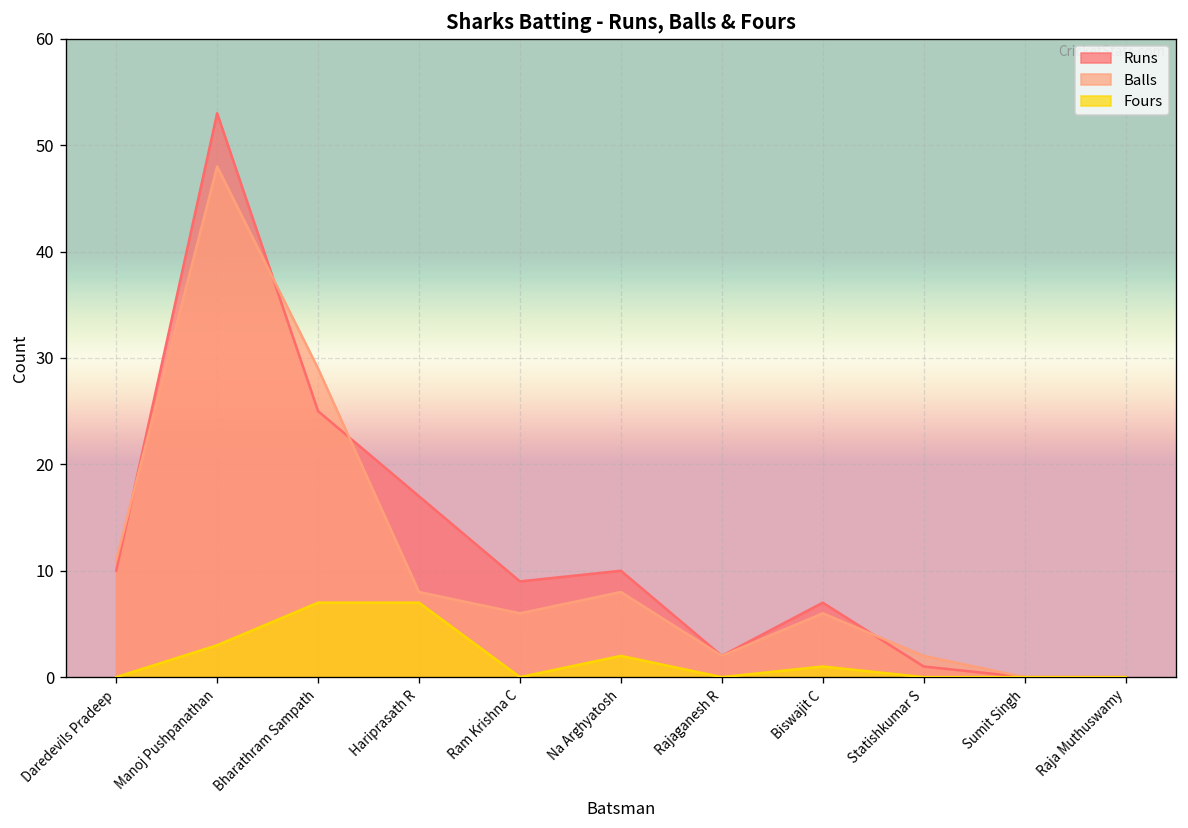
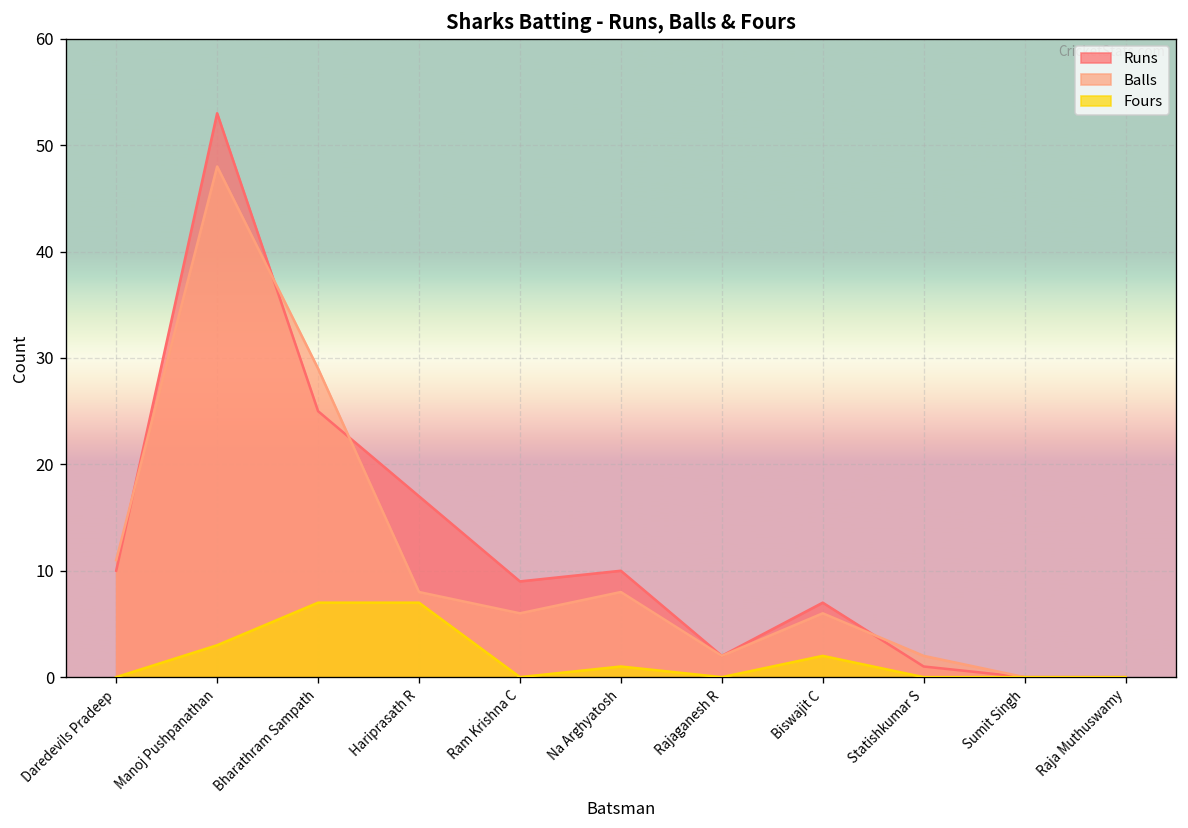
Fours, Na Arghyatosh: 2 -> 1
Fours, Biswajit C: 1 -> 2
